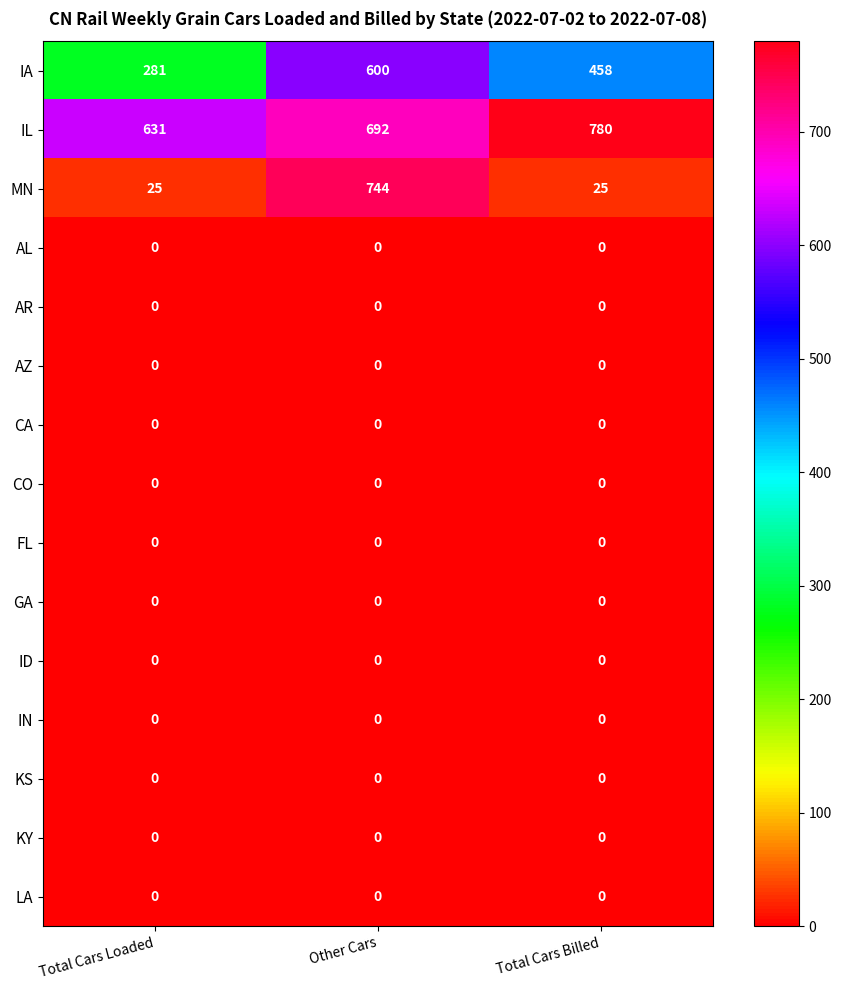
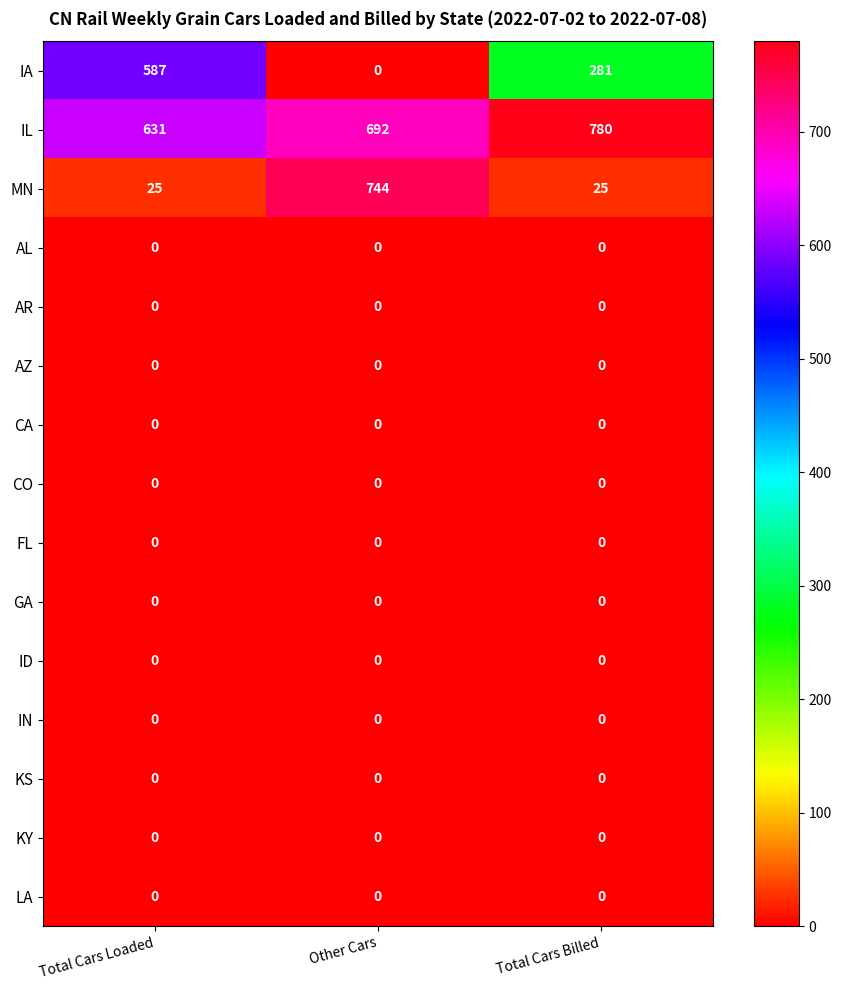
IA, Total Cars Loaded: 281 -> 587
IA, Other Cars: 600 -> 0
IA, Total Cars Billed: 458 -> 281
